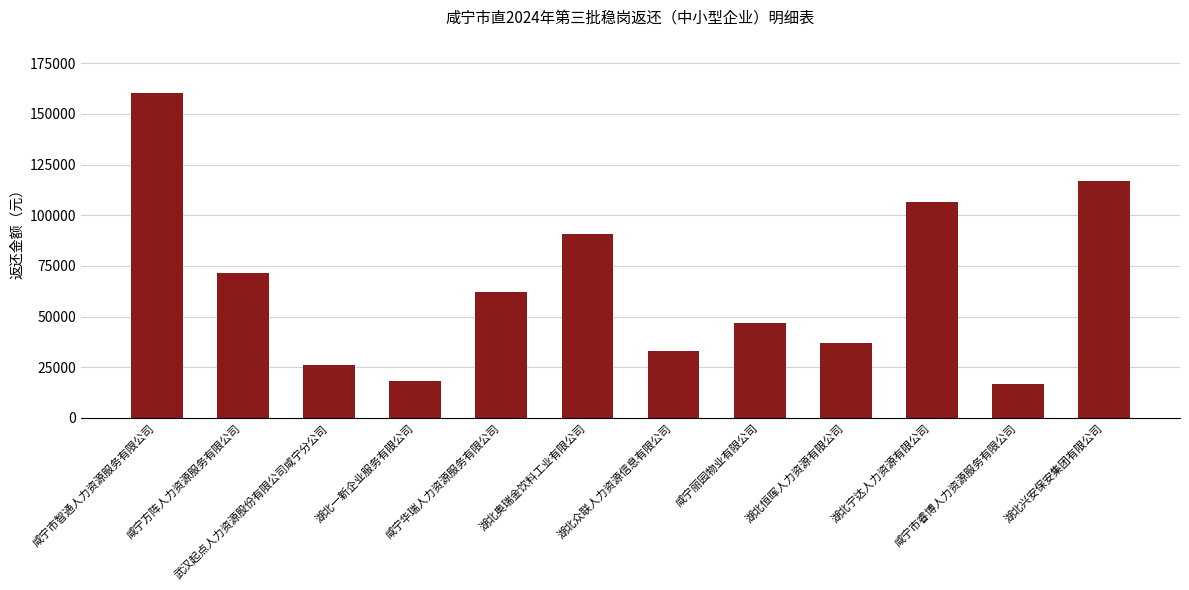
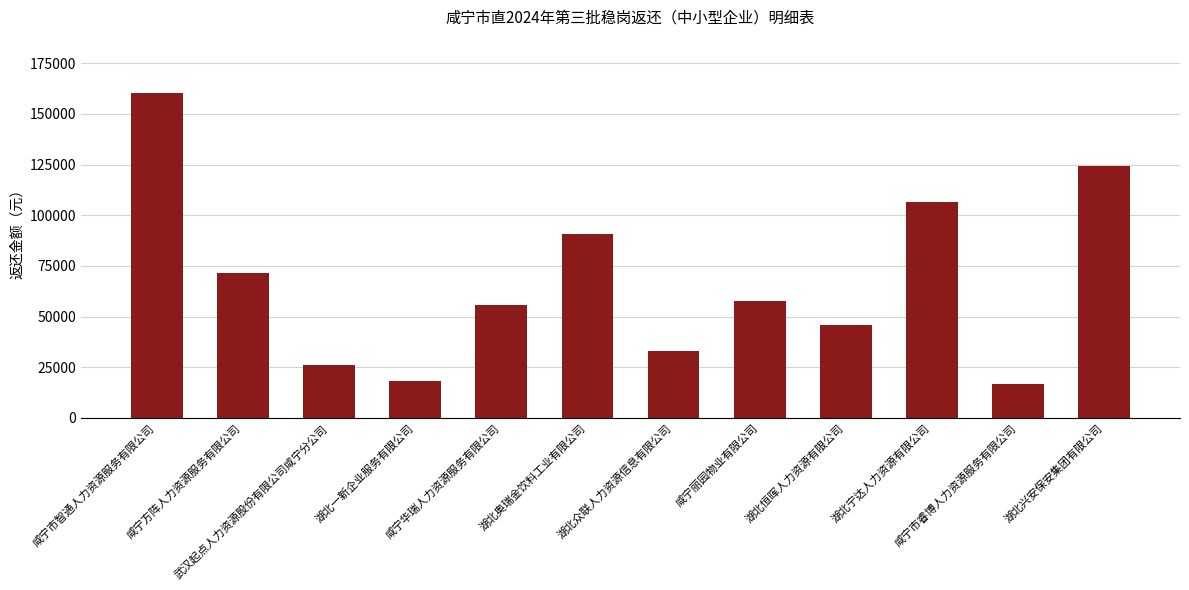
咸宁华瑞人力资源服务有限公司: 62000 -> 56000
咸宁丽园物业有限公司: 47000 -> 58000
湖北恒晖人力资源有限公司: 37000 -> 46000
湖北兴安保安集团有限公司: 117000 -> 124000
